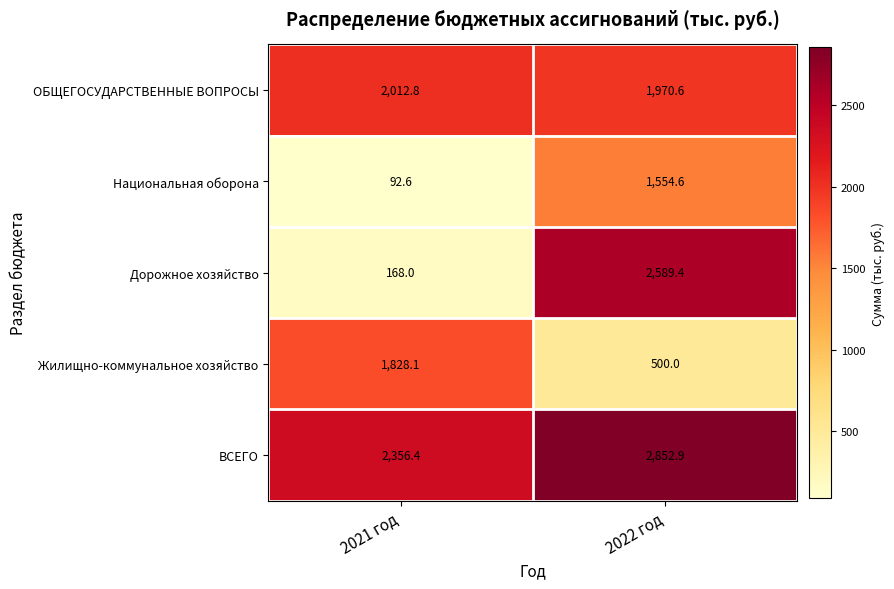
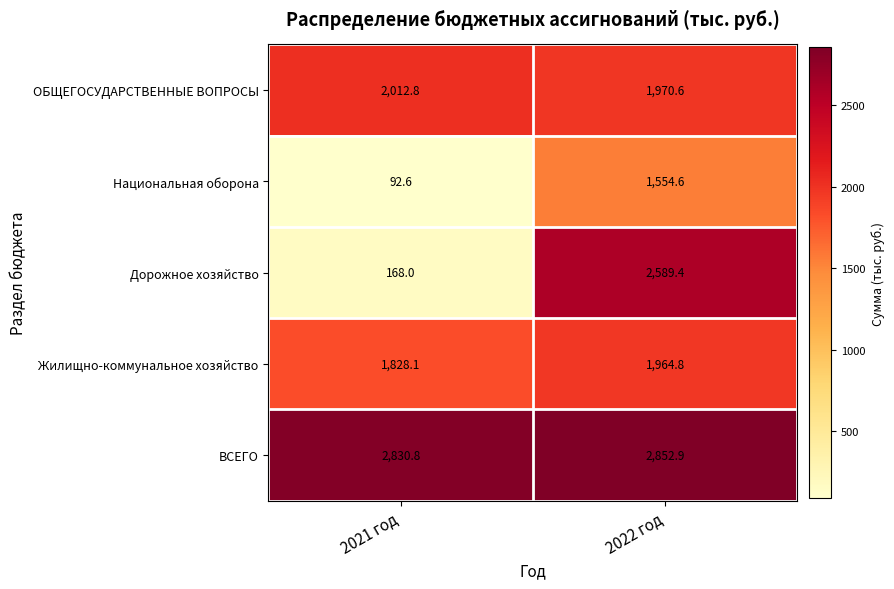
Жилищно-коммунальное хозяйство, 2022 год: 500.0 -> 1,964.8
ВСЕГО, 2021 год: 2,356.4 -> 2,830.8
